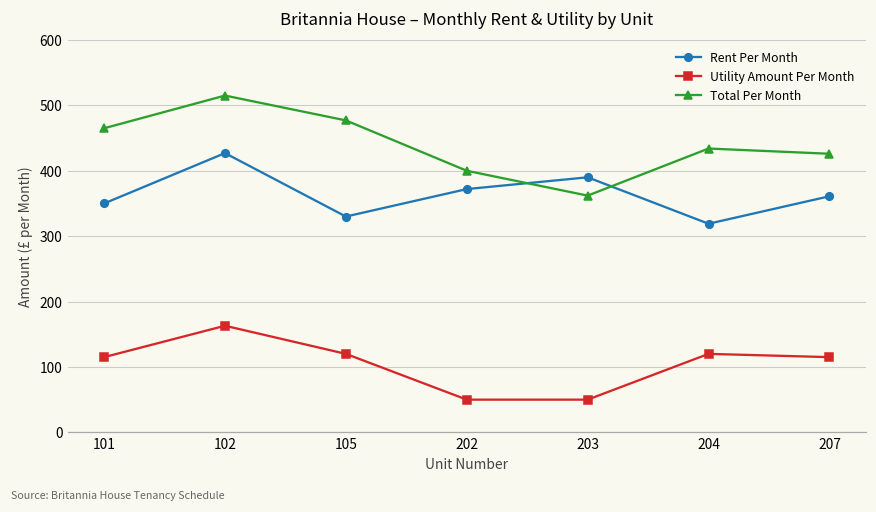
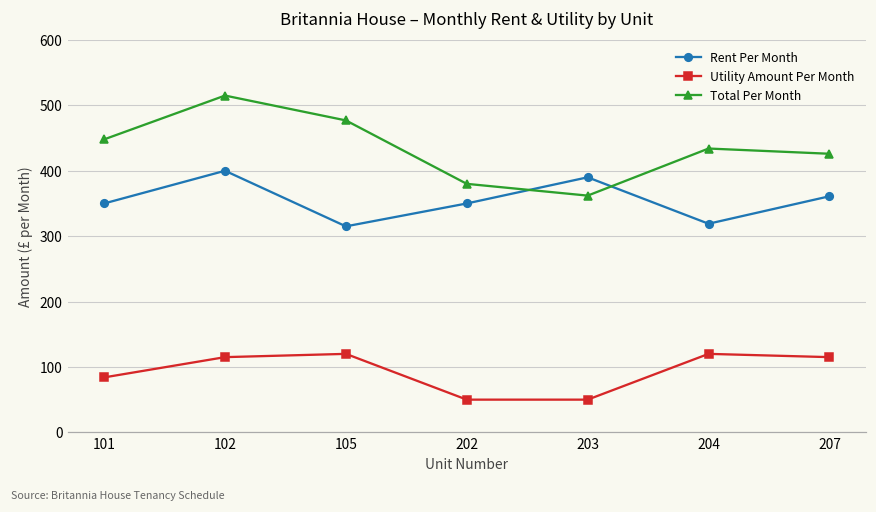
Utility Amount Per Month, 101: 120 -> 80
Total Per Month, 101: 470 -> 450
Rent Per Month, 102: 430 -> 400
Utility Amount Per Month, 102: 160 -> 120
Rent Per Month, 105: 330 -> 320
Rent Per Month, 202: 370 -> 350
Total Per Month, 202: 400 -> 380
